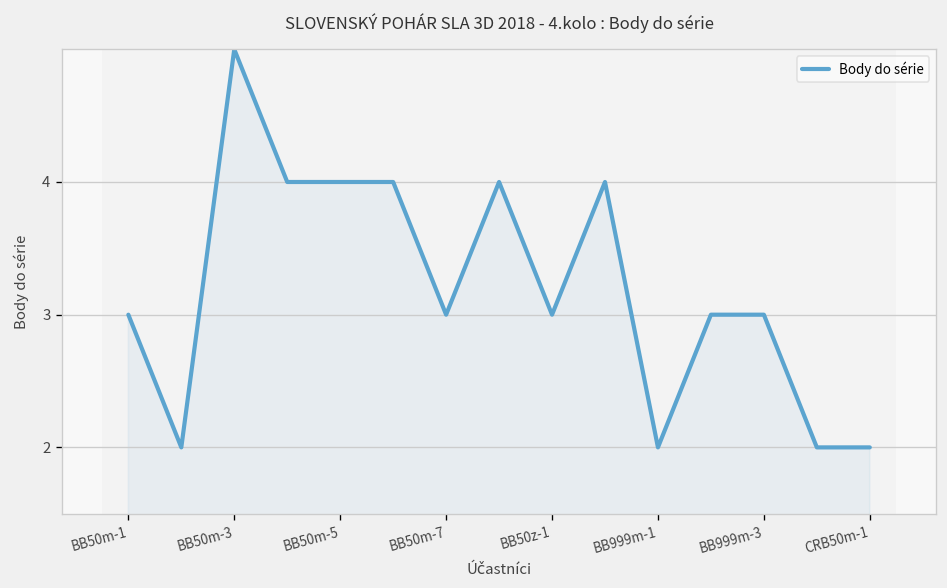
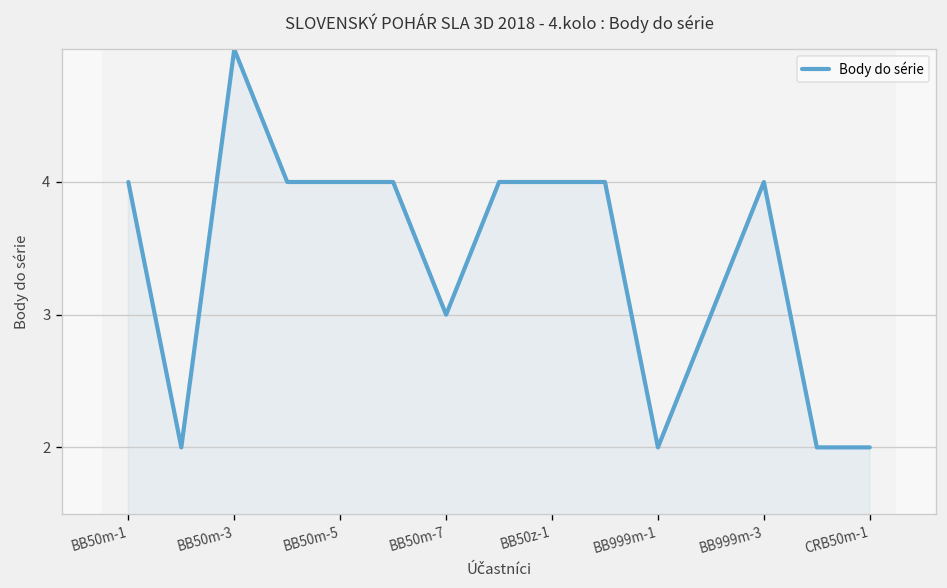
BB50m-1: 3 -> 4
BB50z-1: 3 -> 4
BB999m-3: 3 -> 4
